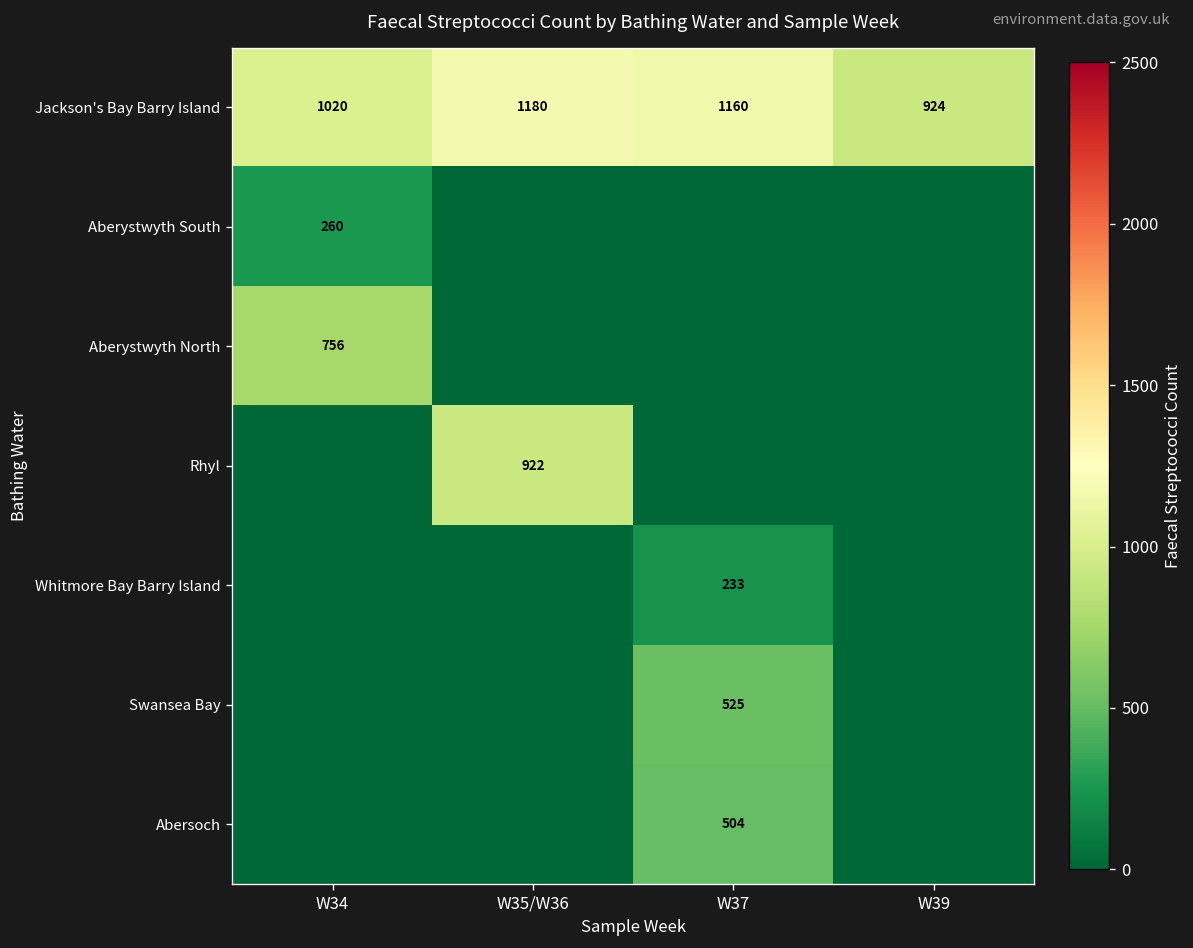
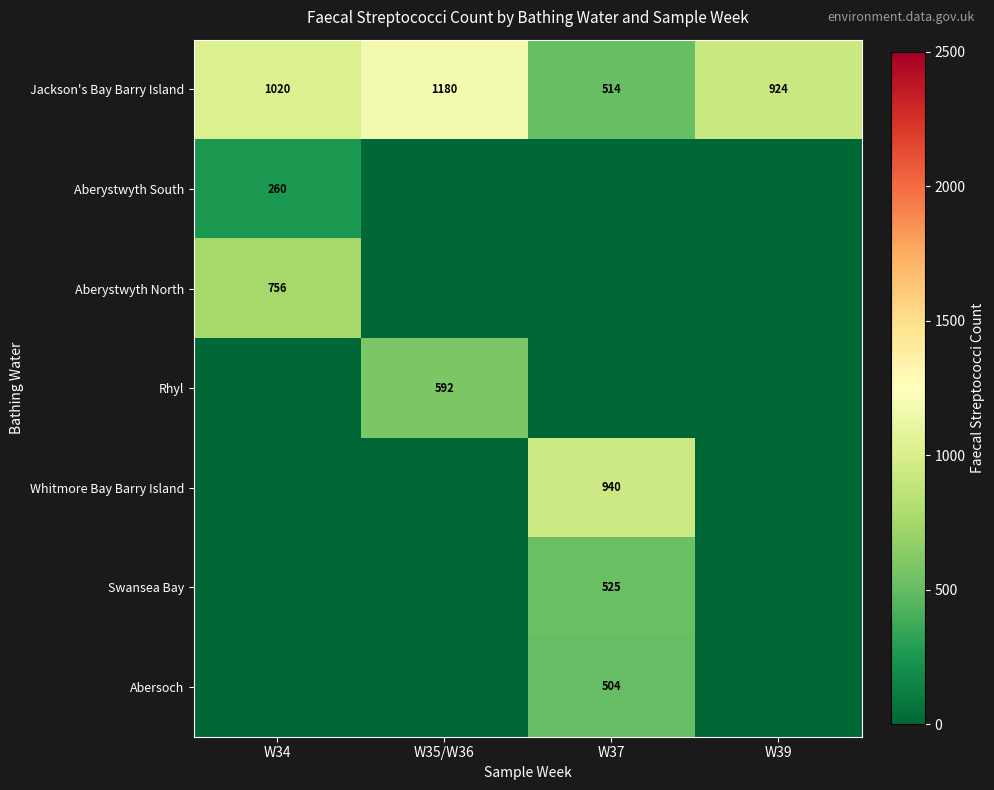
Jackson's Bay Barry Island, W37: 1160 -> 514
Rhyl, W35/W36: 922 -> 592
Whitmore Bay Barry Island, W37: 233 -> 940
